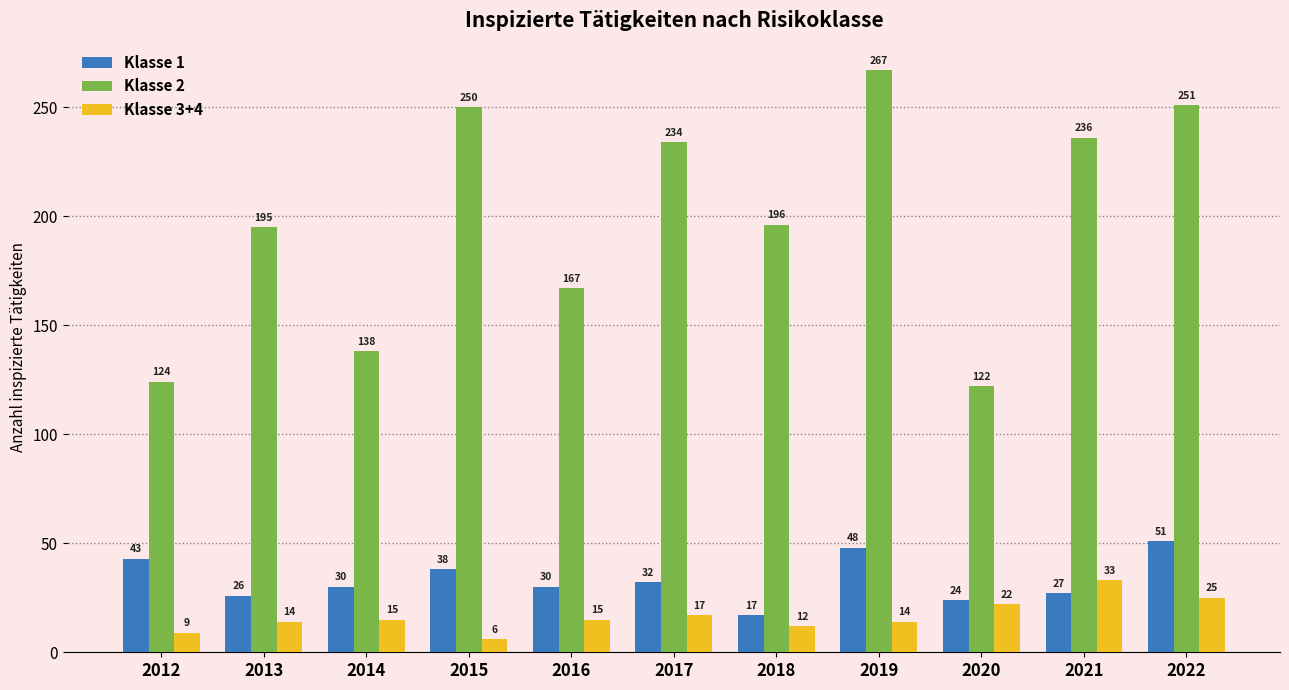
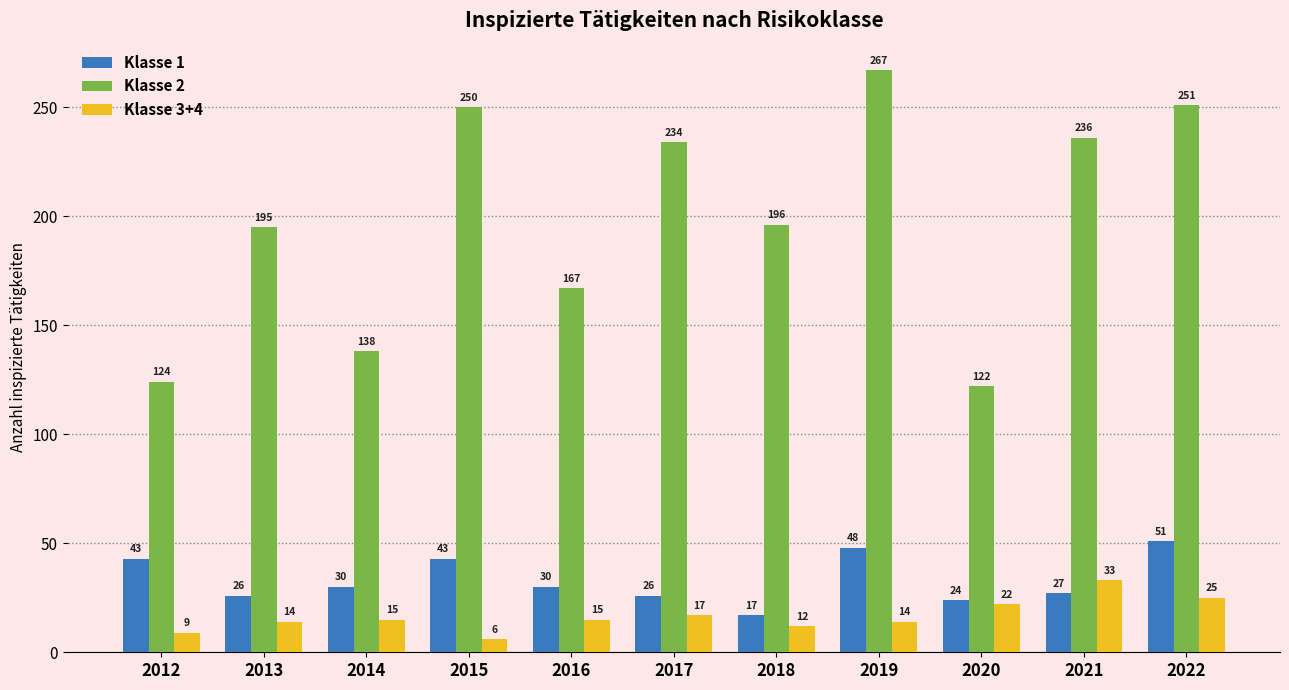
Klasse 1, 2015: 38 -> 43
Klasse 1, 2017: 32 -> 26
